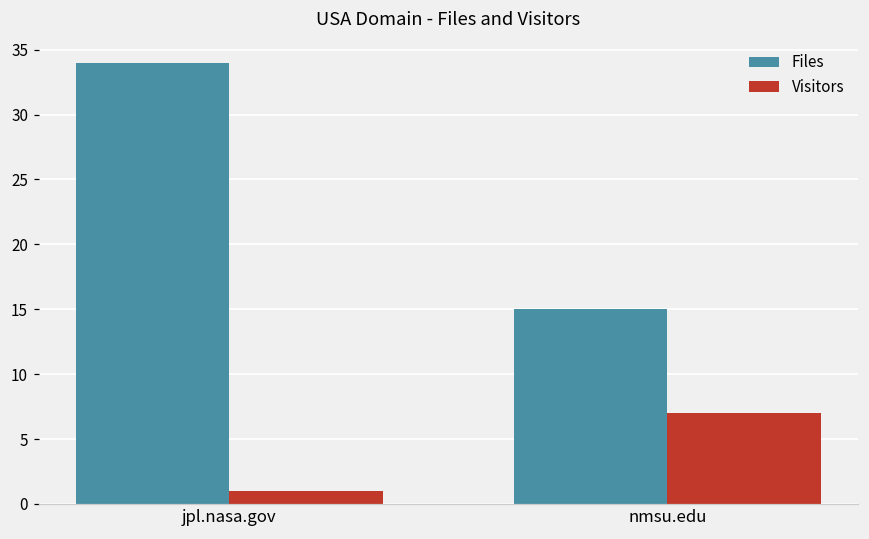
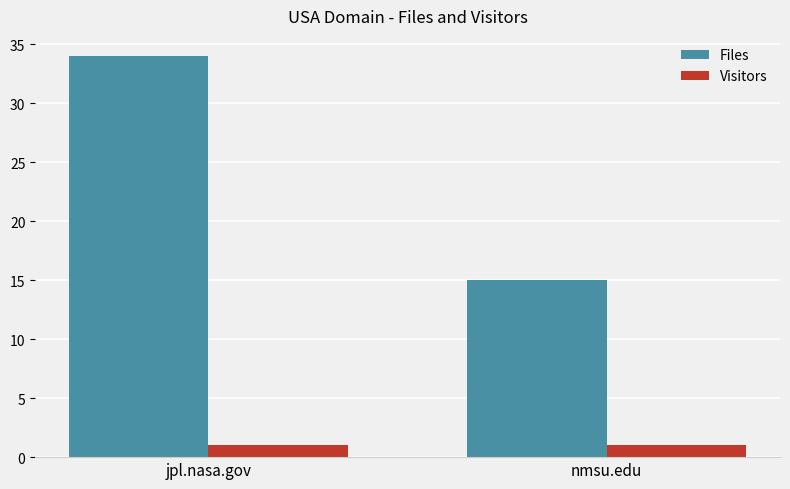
Visitors, nmsu.edu: 7 -> 1
